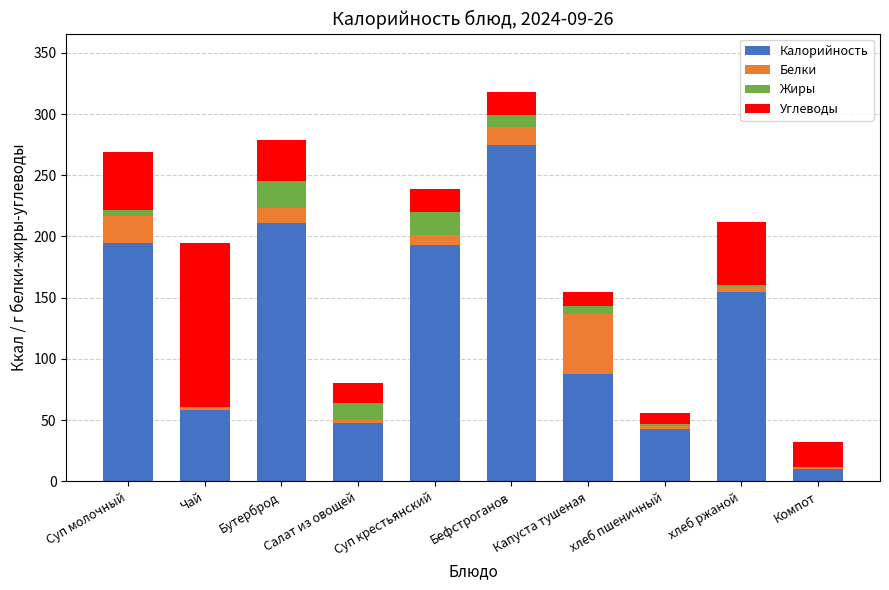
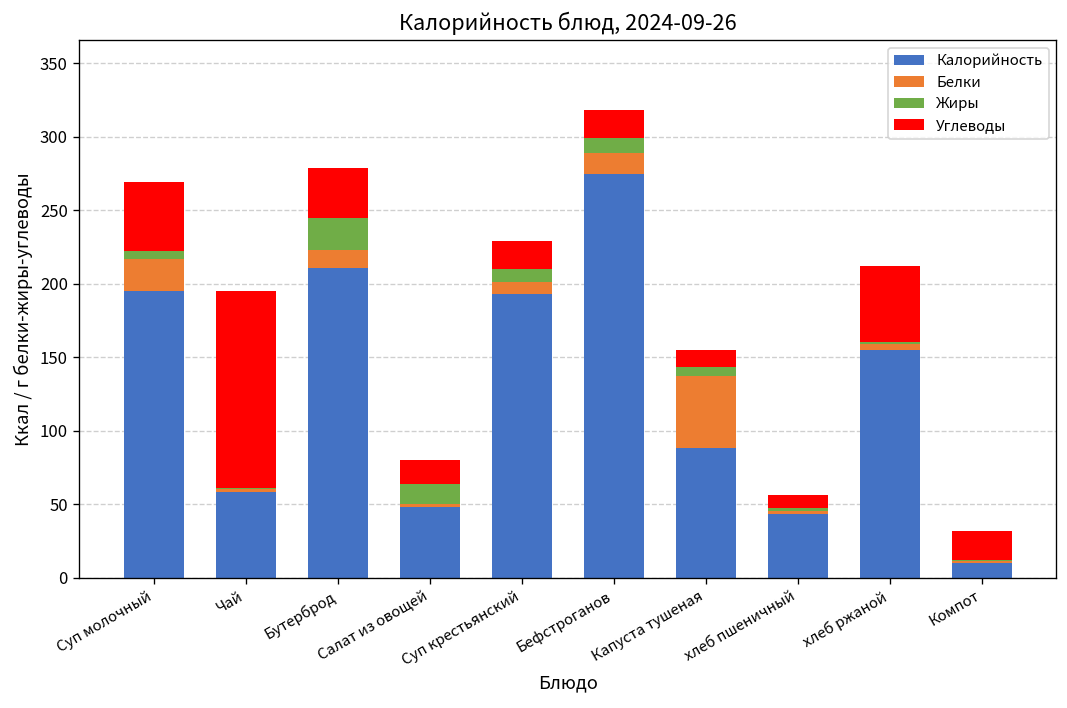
Жиры, Суп крестьянский: 19 -> 9
